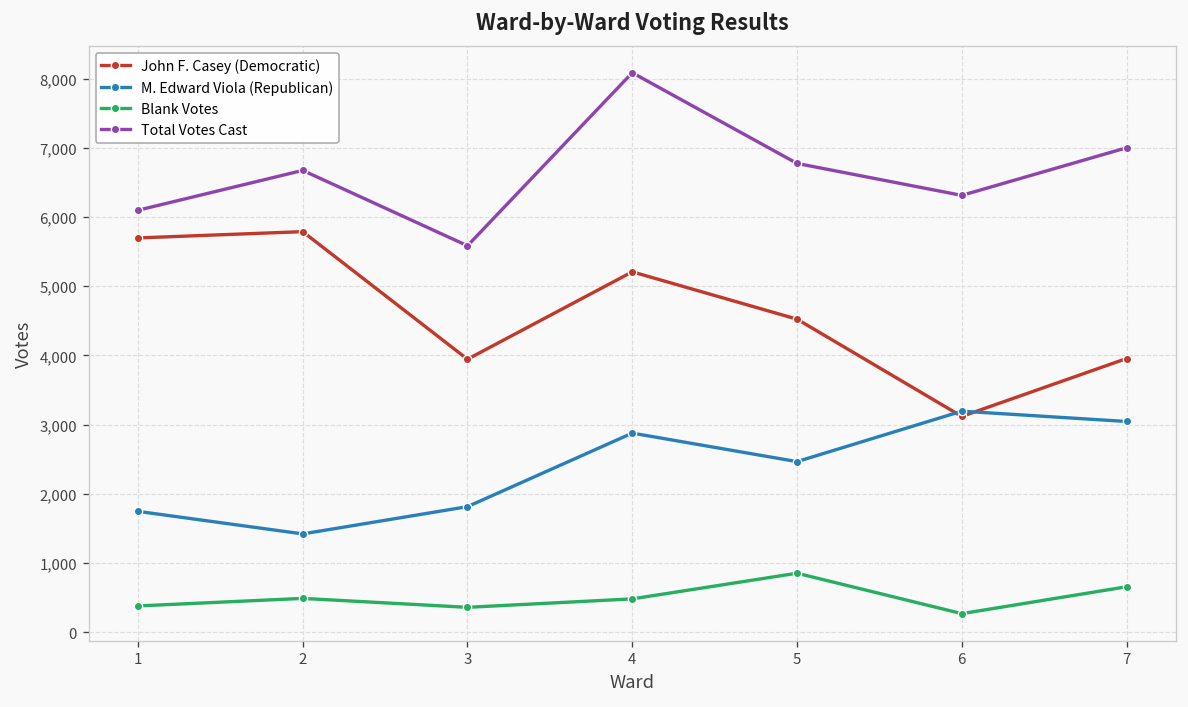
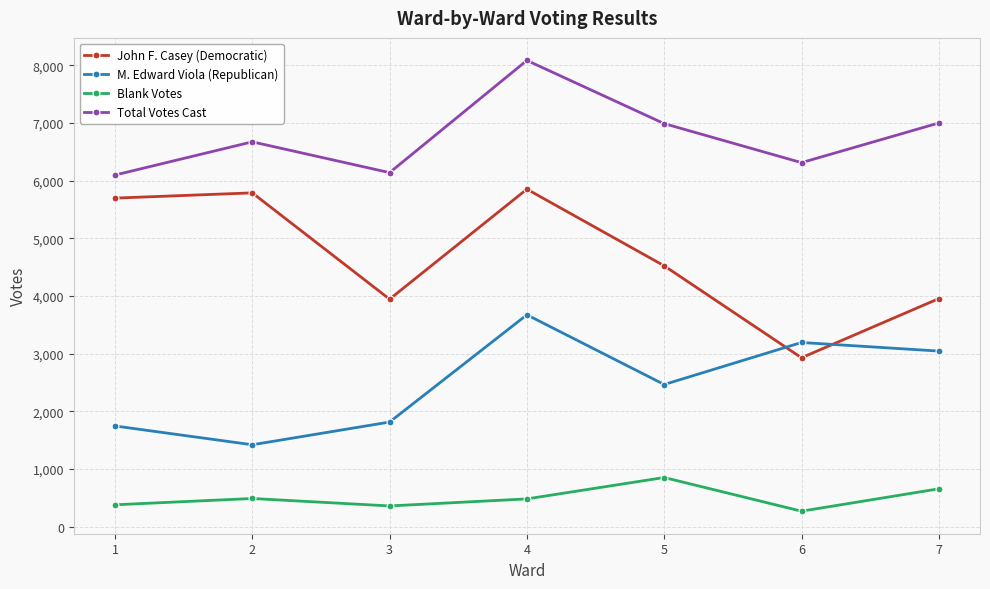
Total Votes Cast, 3: 5,600 -> 6,100
John F. Casey (Democratic), 4: 5,200 -> 5,900
M. Edward Viola (Republican), 4: 2,900 -> 3,700
Total Votes Cast, 5: 6,800 -> 7,000
John F. Casey (Democratic), 6: 3,100 -> 2,900
